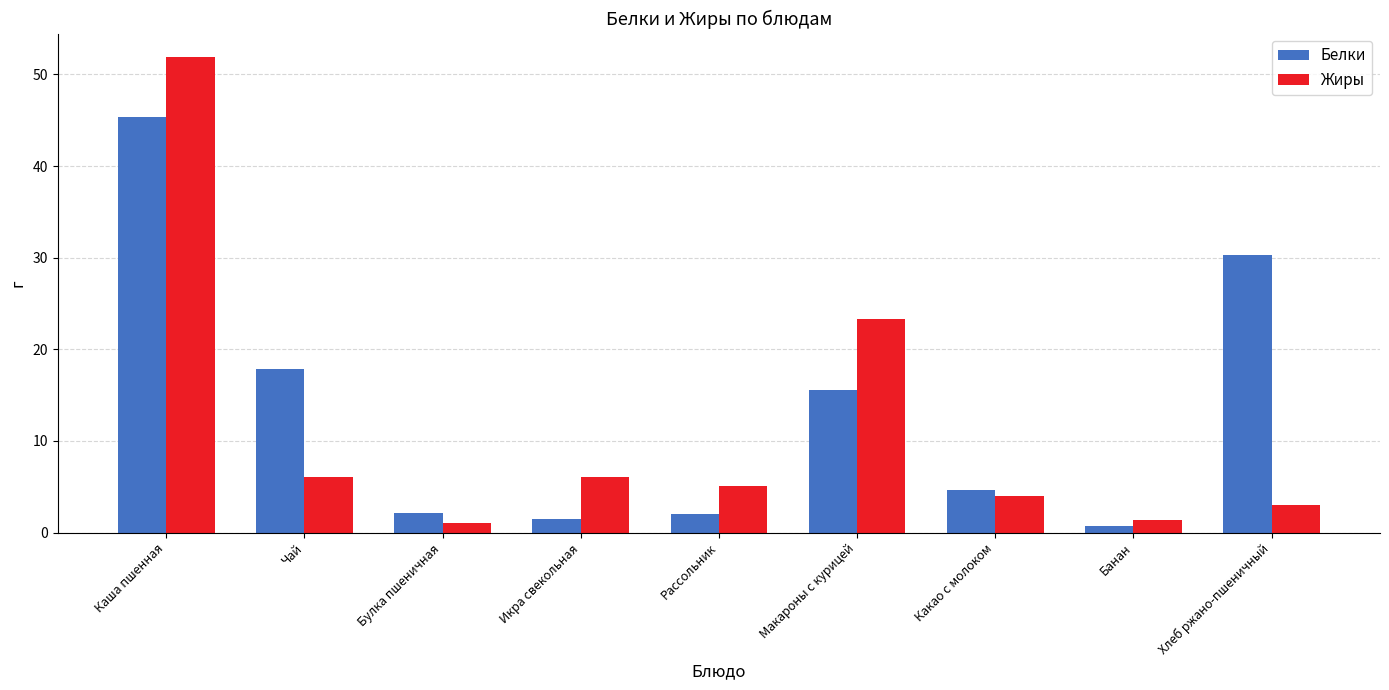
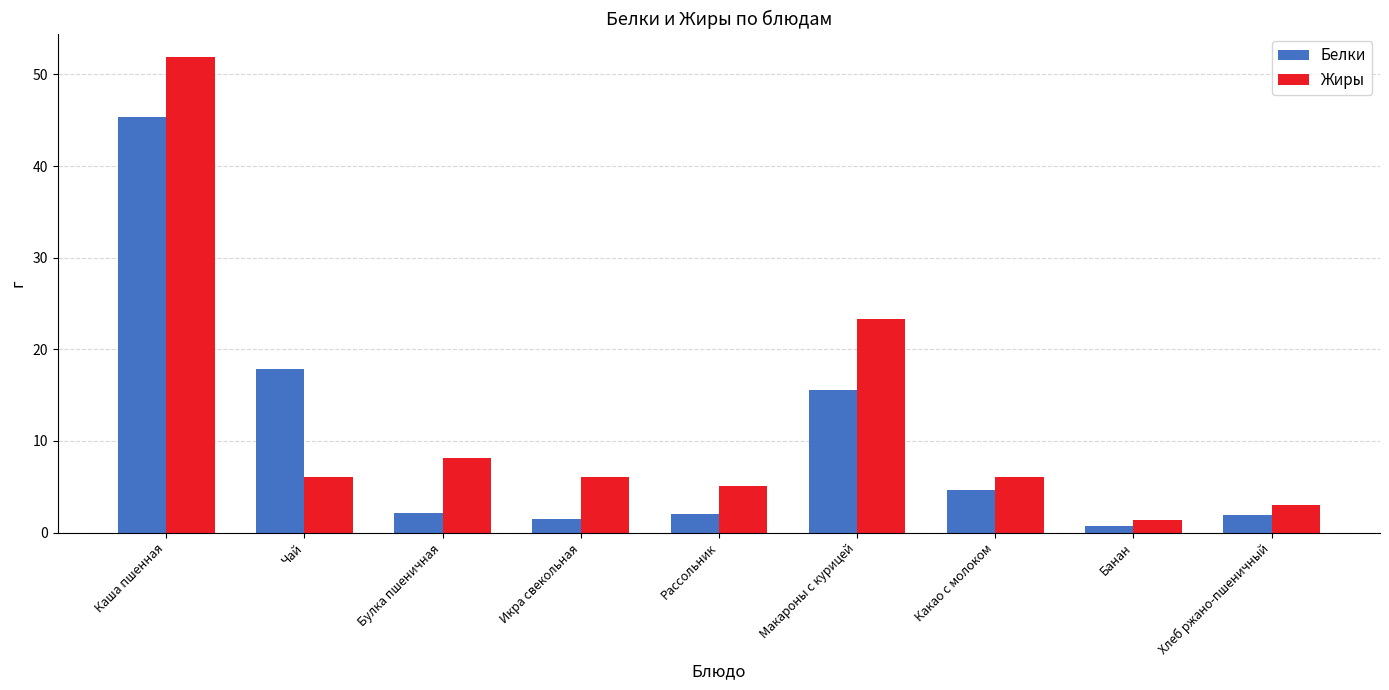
Жиры, Булка пшеничная: 1 -> 8
Жиры, Какао с молоком: 4 -> 6
Белки, Хлеб ржано-пшеничный: 30 -> 2
